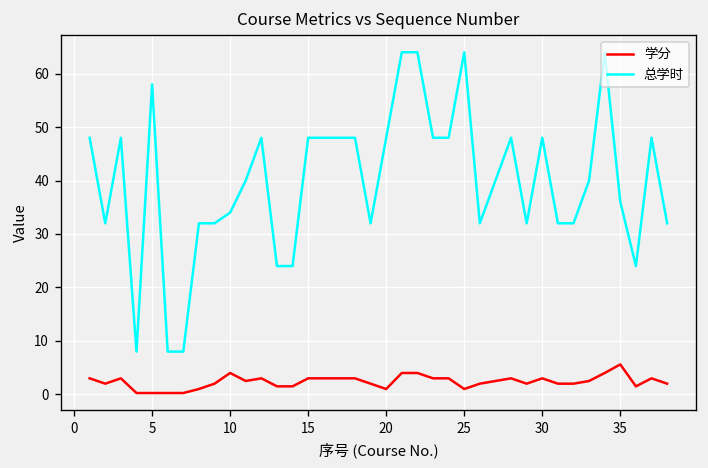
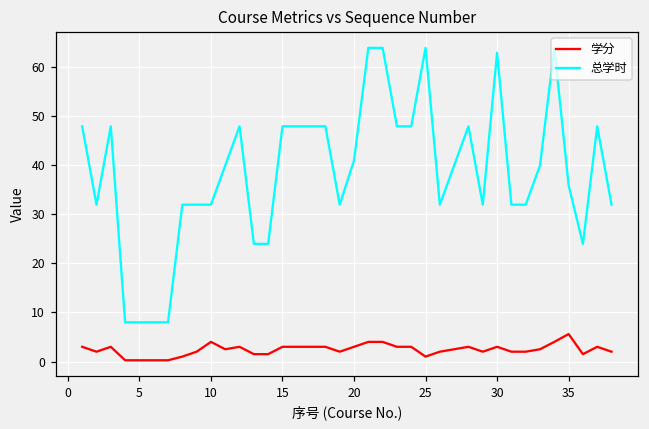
总学时, 5: 58 -> 8
总学时, 10: 34 -> 32
学分, 20: 1 -> 3
总学时, 20: 48 -> 41
总学时, 30: 48 -> 63
